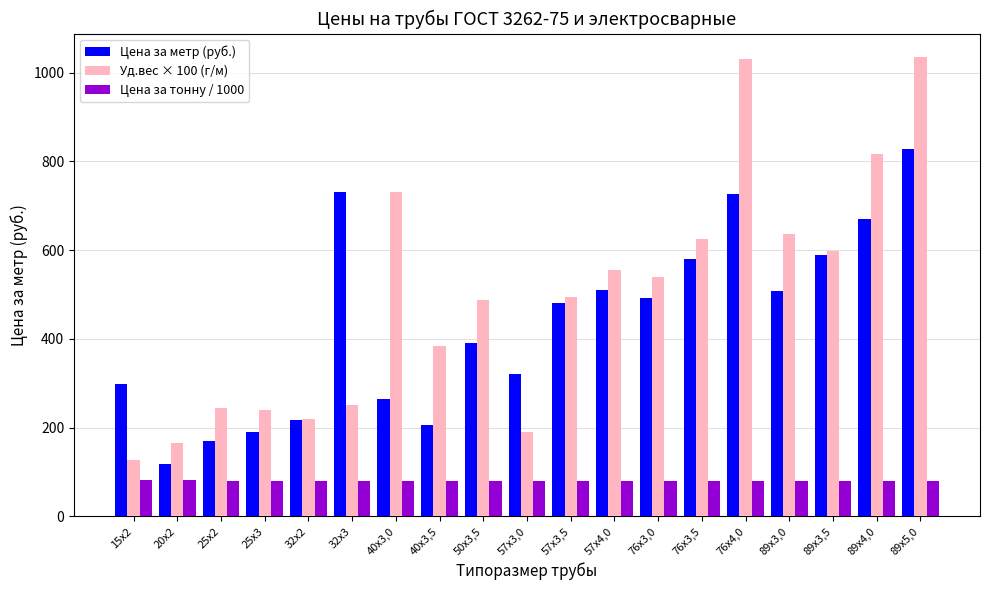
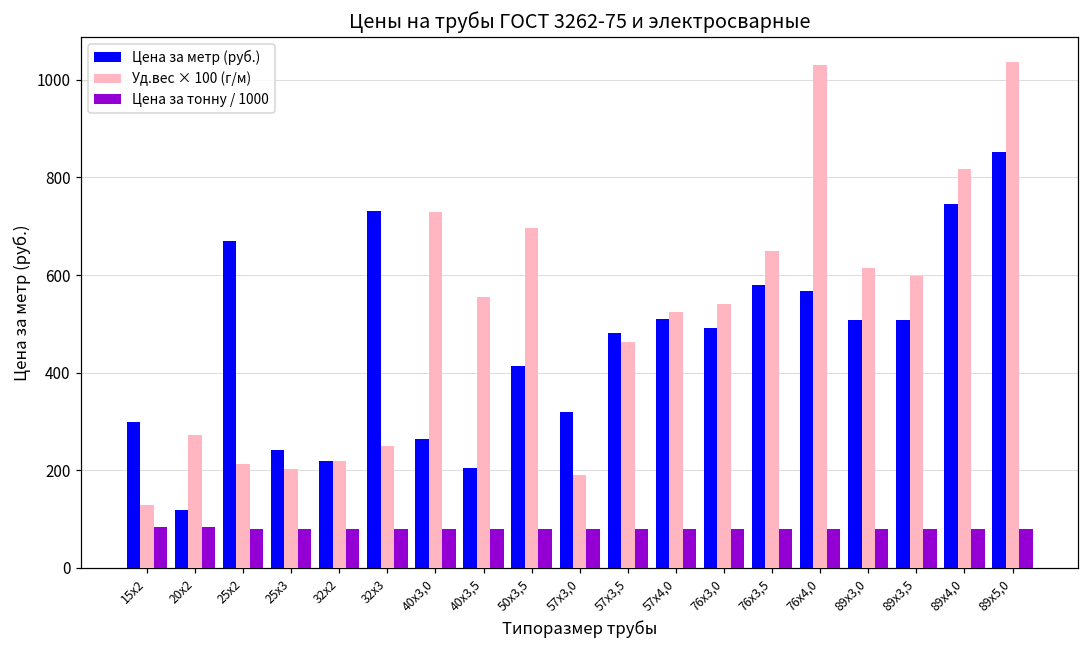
Уд.вес × 100 (г/м), 20х2: 170 -> 270
Цена за метр (руб.), 25х2: 170 -> 670
Уд.вес × 100 (г/м), 25х2: 240 -> 210
Цена за метр (руб.), 25х3: 190 -> 240
Уд.вес × 100 (г/м), 25х3: 240 -> 200
Уд.вес × 100 (г/м), 40х3,5: 380 -> 560
Цена за метр (руб.), 50х3,5: 390 -> 410
Уд.вес × 100 (г/м), 50х3,5: 490 -> 700
Уд.вес × 100 (г/м), 57х3,5: 490 -> 460
Уд.вес × 100 (г/м), 57х4,0: 560 -> 520
Уд.вес × 100 (г/м), 76х3,5: 630 -> 650
Цена за метр (руб.), 76х4,0: 730 -> 570
Уд.вес × 100 (г/м), 89х3,0: 640 -> 610
Цена за метр (руб.), 89х3,5: 590 -> 510
Цена за метр (руб.), 89х4,0: 670 -> 750
Цена за метр (руб.), 89х5,0: 830 -> 850
